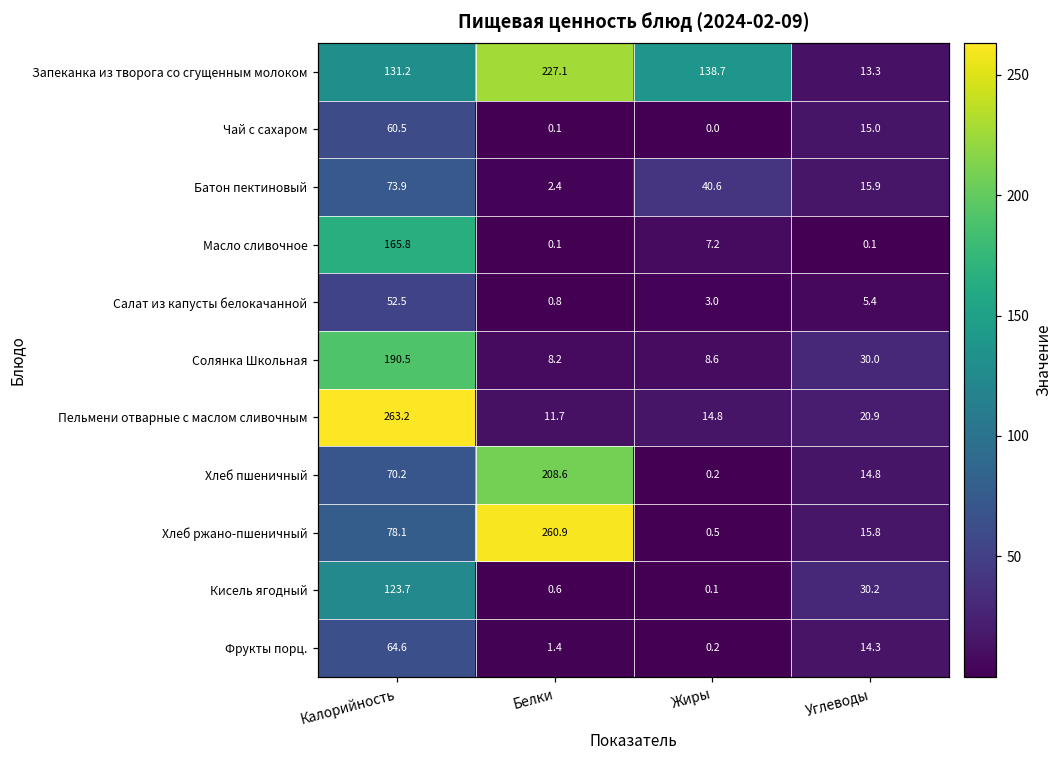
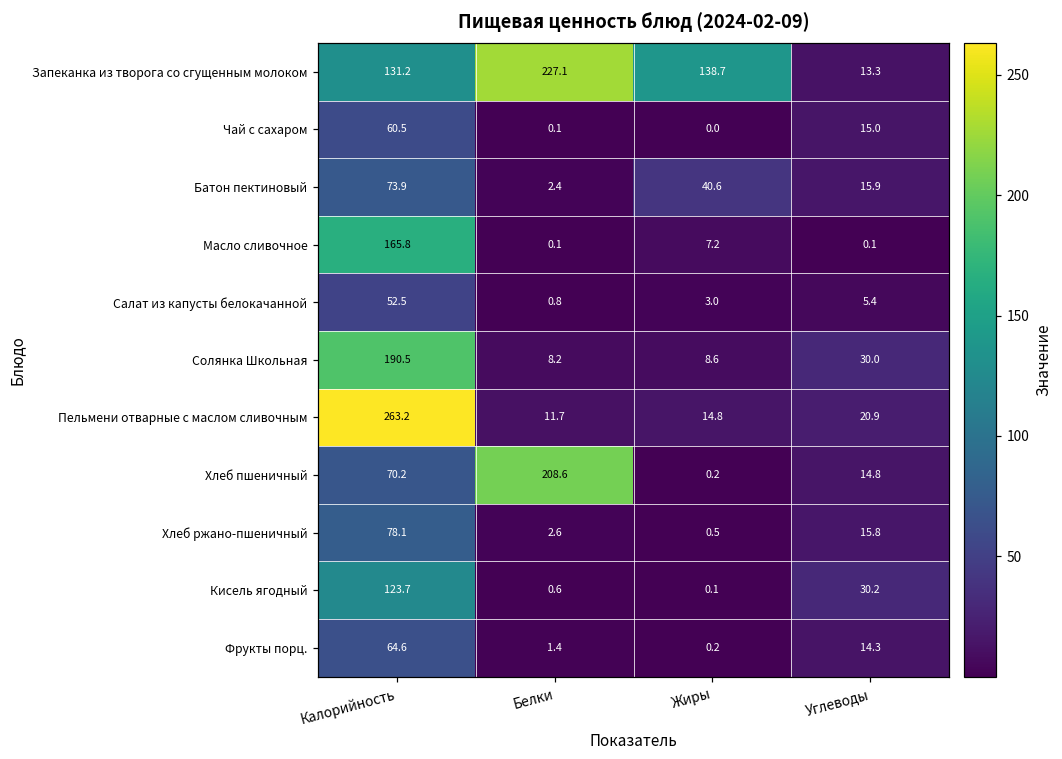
Хлеб ржано-пшеничный, Белки: 260.9 -> 2.6
